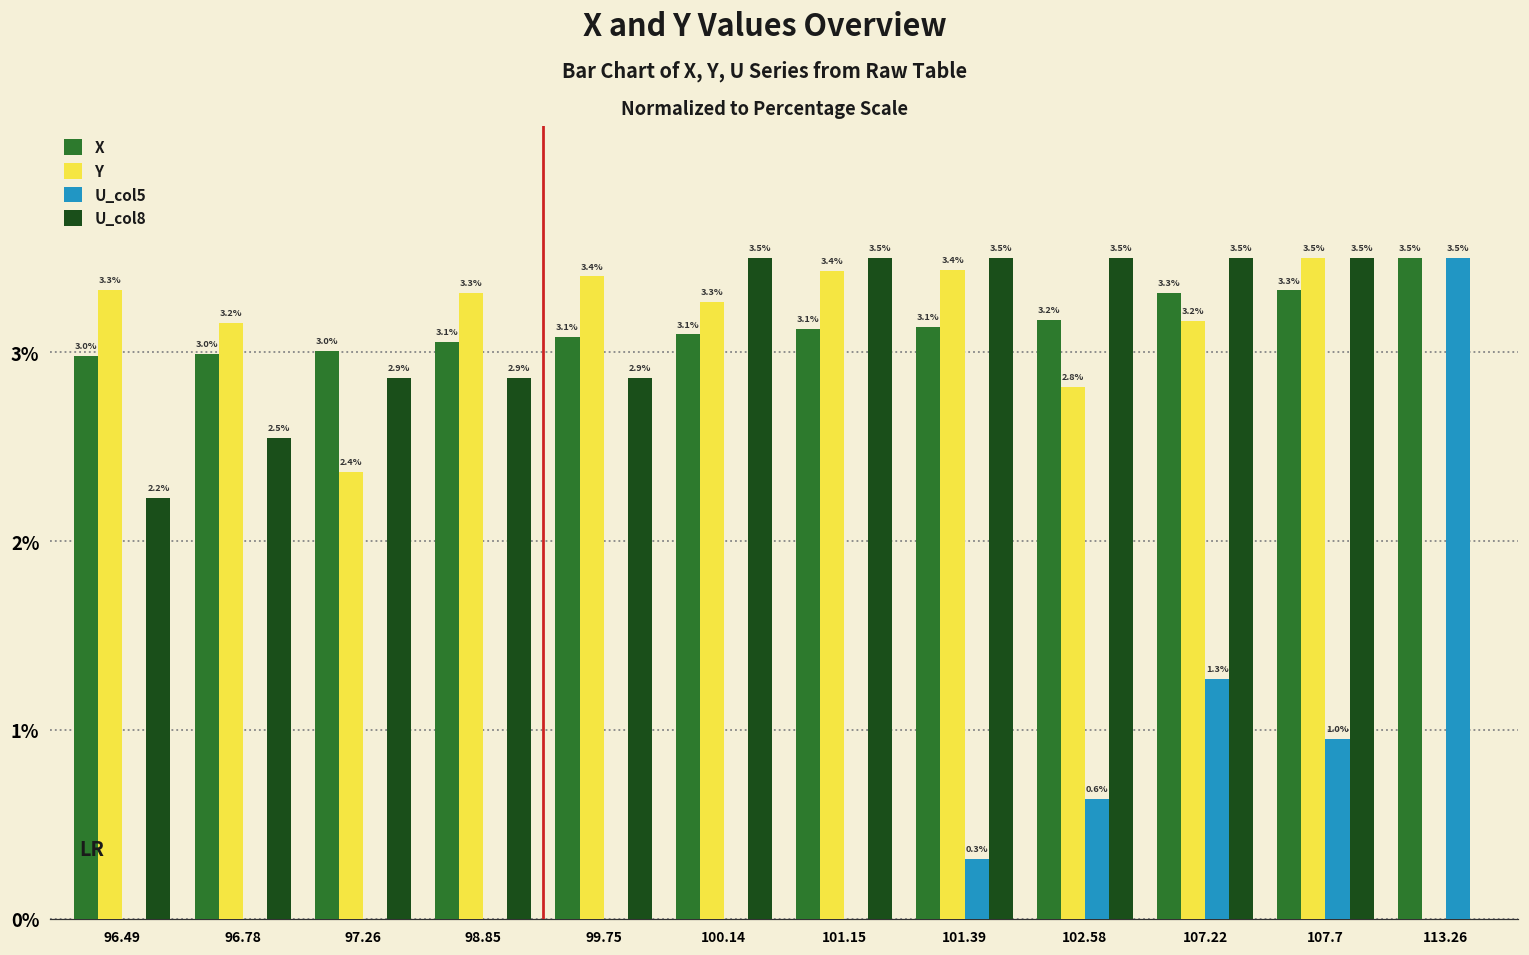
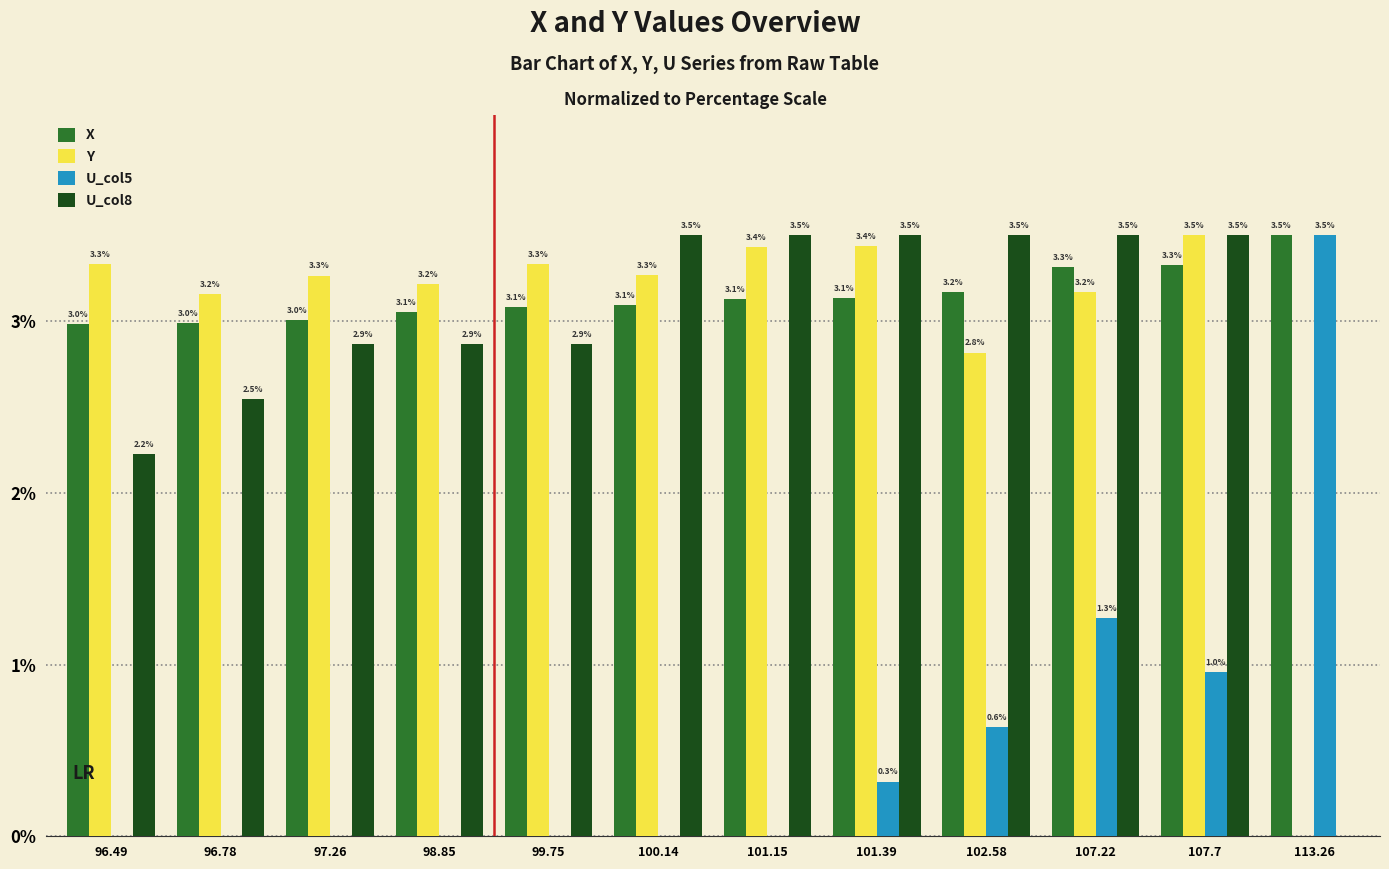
Y, 97.26: 2.4% -> 3.3%
Y, 98.85: 3.3% -> 3.2%
Y, 99.75: 3.4% -> 3.3%
